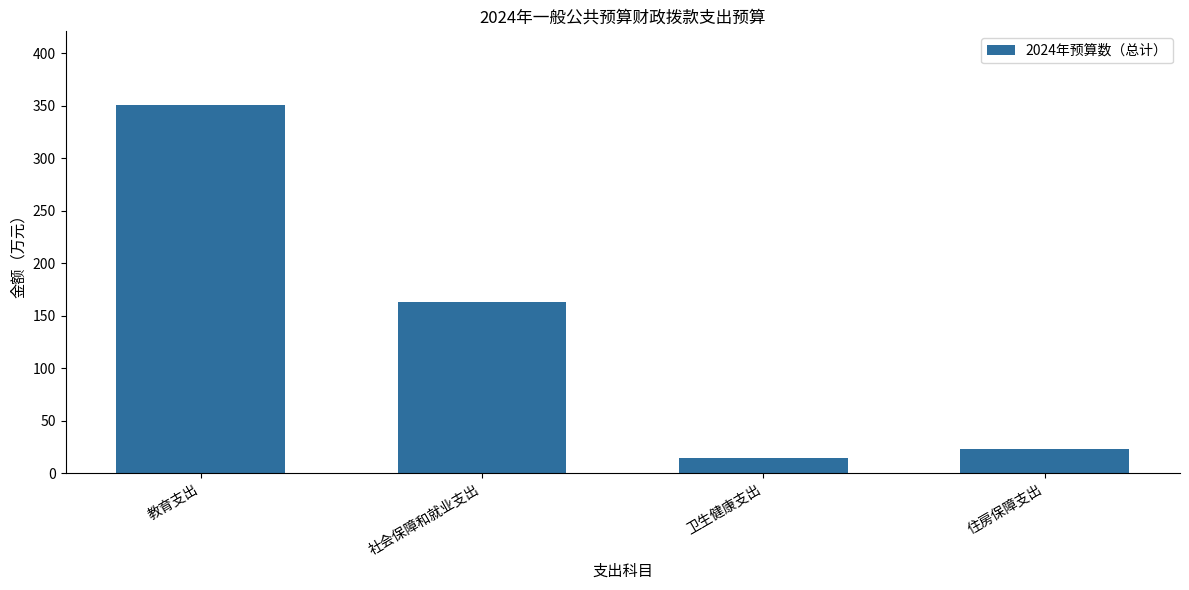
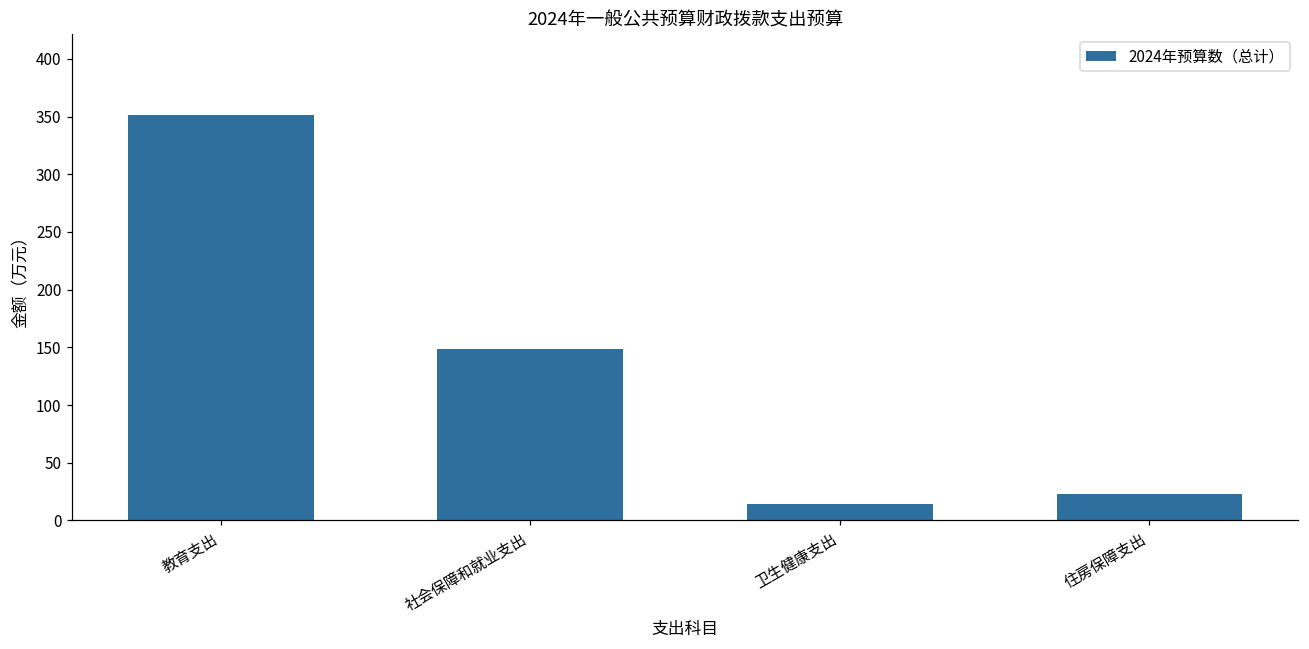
社会保障和就业支出: 164 -> 149
